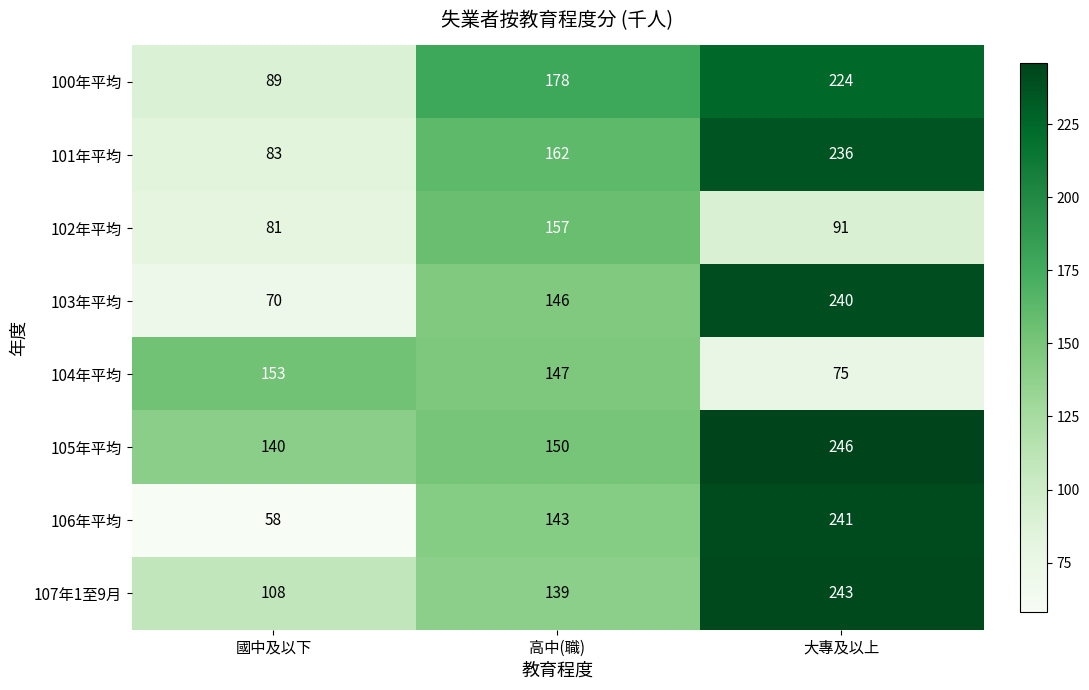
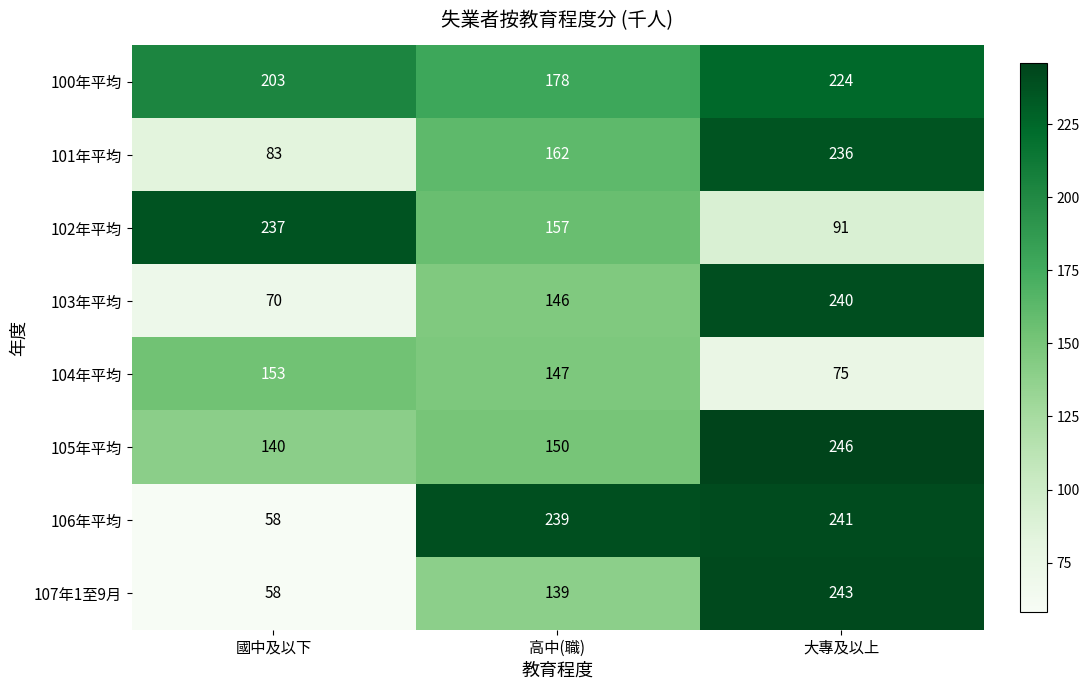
100年平均, 國中及以下: 89 -> 203
102年平均, 國中及以下: 81 -> 237
106年平均, 高中(職): 143 -> 239
107年1至9月, 國中及以下: 108 -> 58
